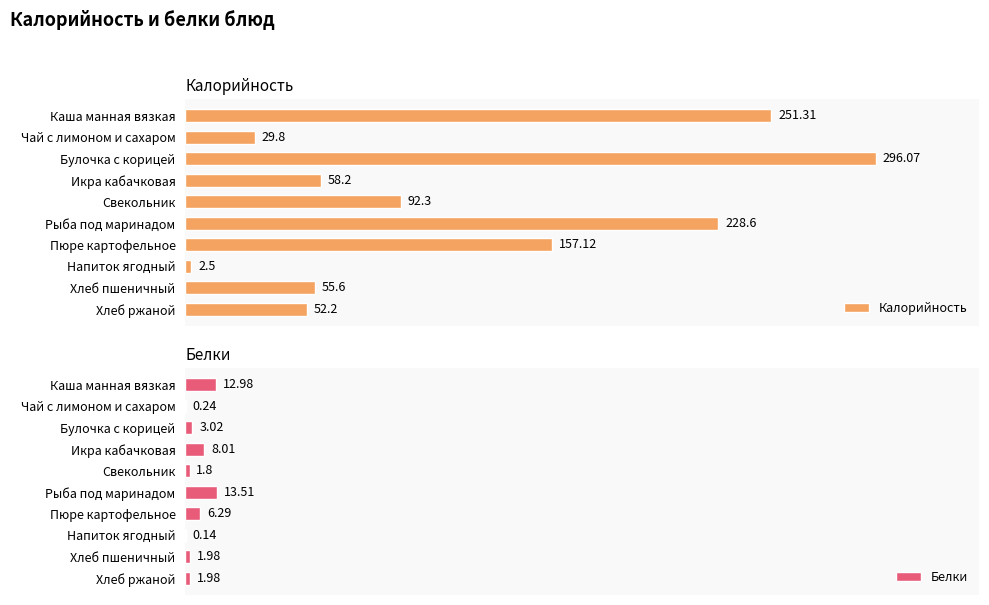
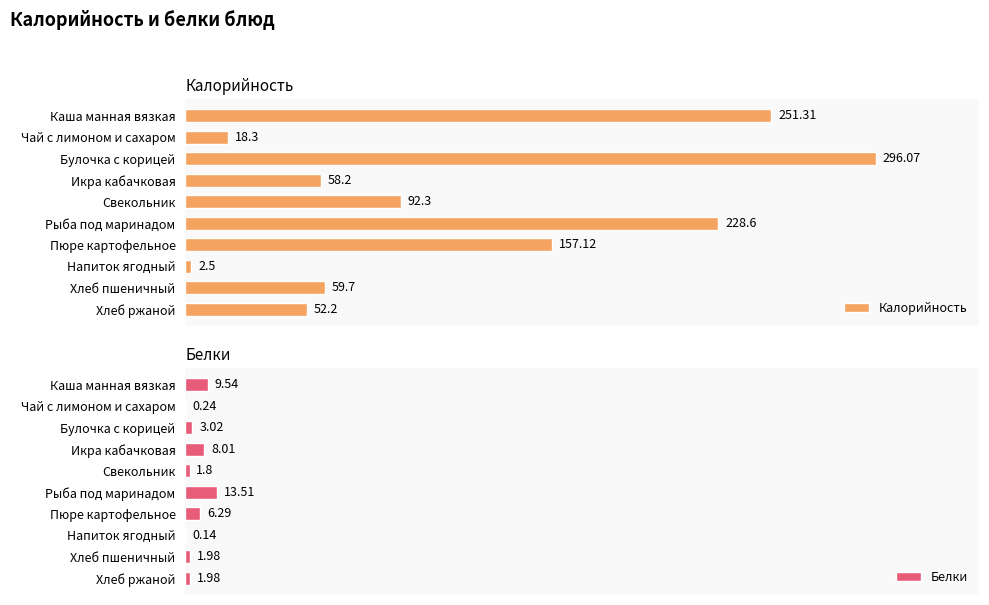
Калорийность, Чай с лимоном и сахаром: 29.8 -> 18.3
Калорийность, Хлеб пшеничный: 55.6 -> 59.7
Белки, Каша манная вязкая: 12.98 -> 9.54
